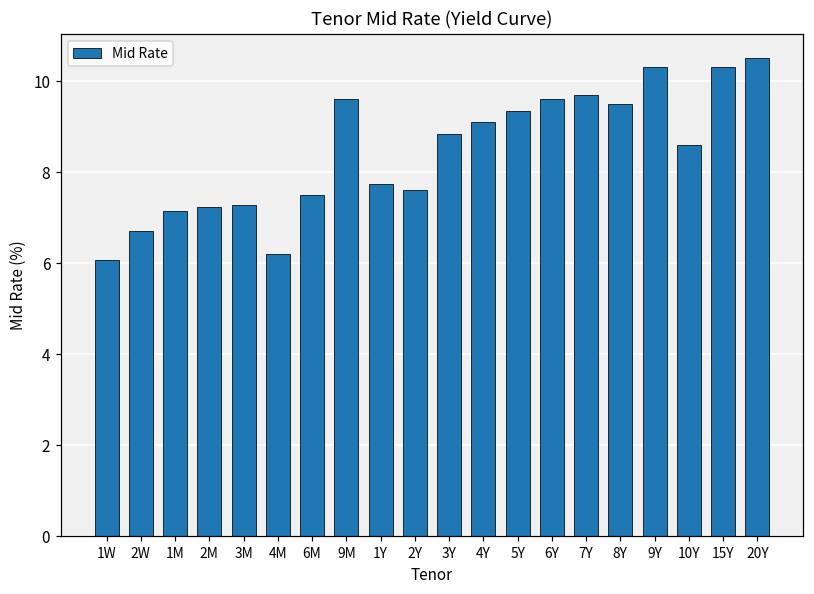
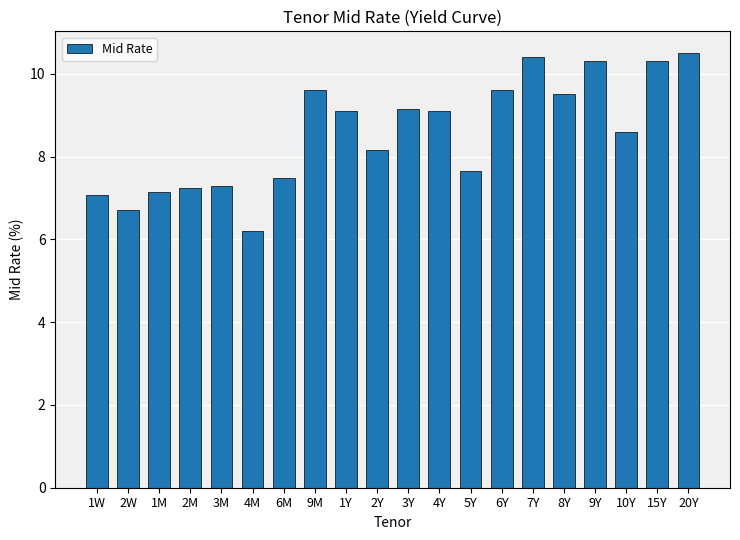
1W: 6.1 -> 7.1
1Y: 7.8 -> 9.1
2Y: 7.6 -> 8.2
3Y: 8.9 -> 9.2
5Y: 9.3 -> 7.6
7Y: 9.7 -> 10.4
